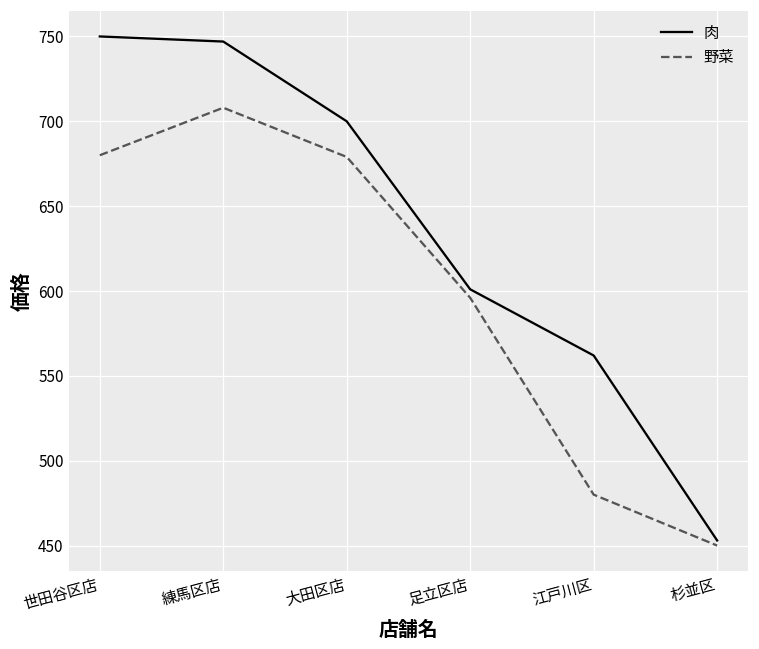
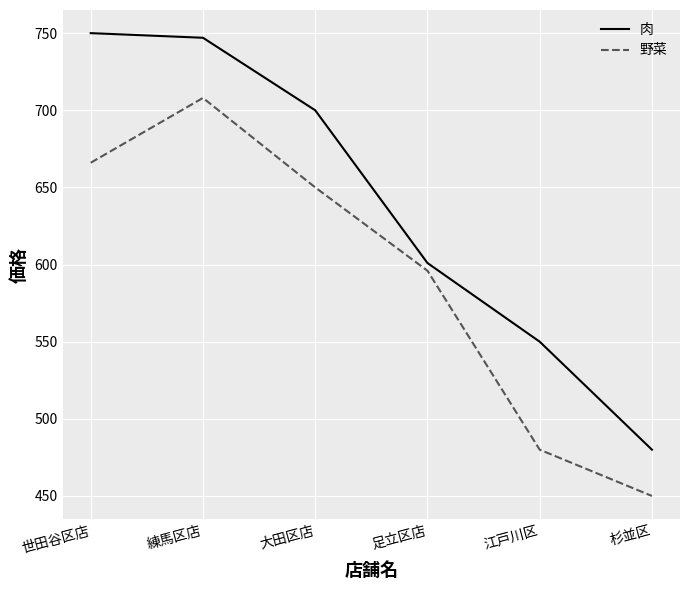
野菜, 世田谷区店: 680 -> 666
野菜, 大田区店: 679 -> 650
肉, 江戸川区: 562 -> 550
肉, 杉並区: 453 -> 480
